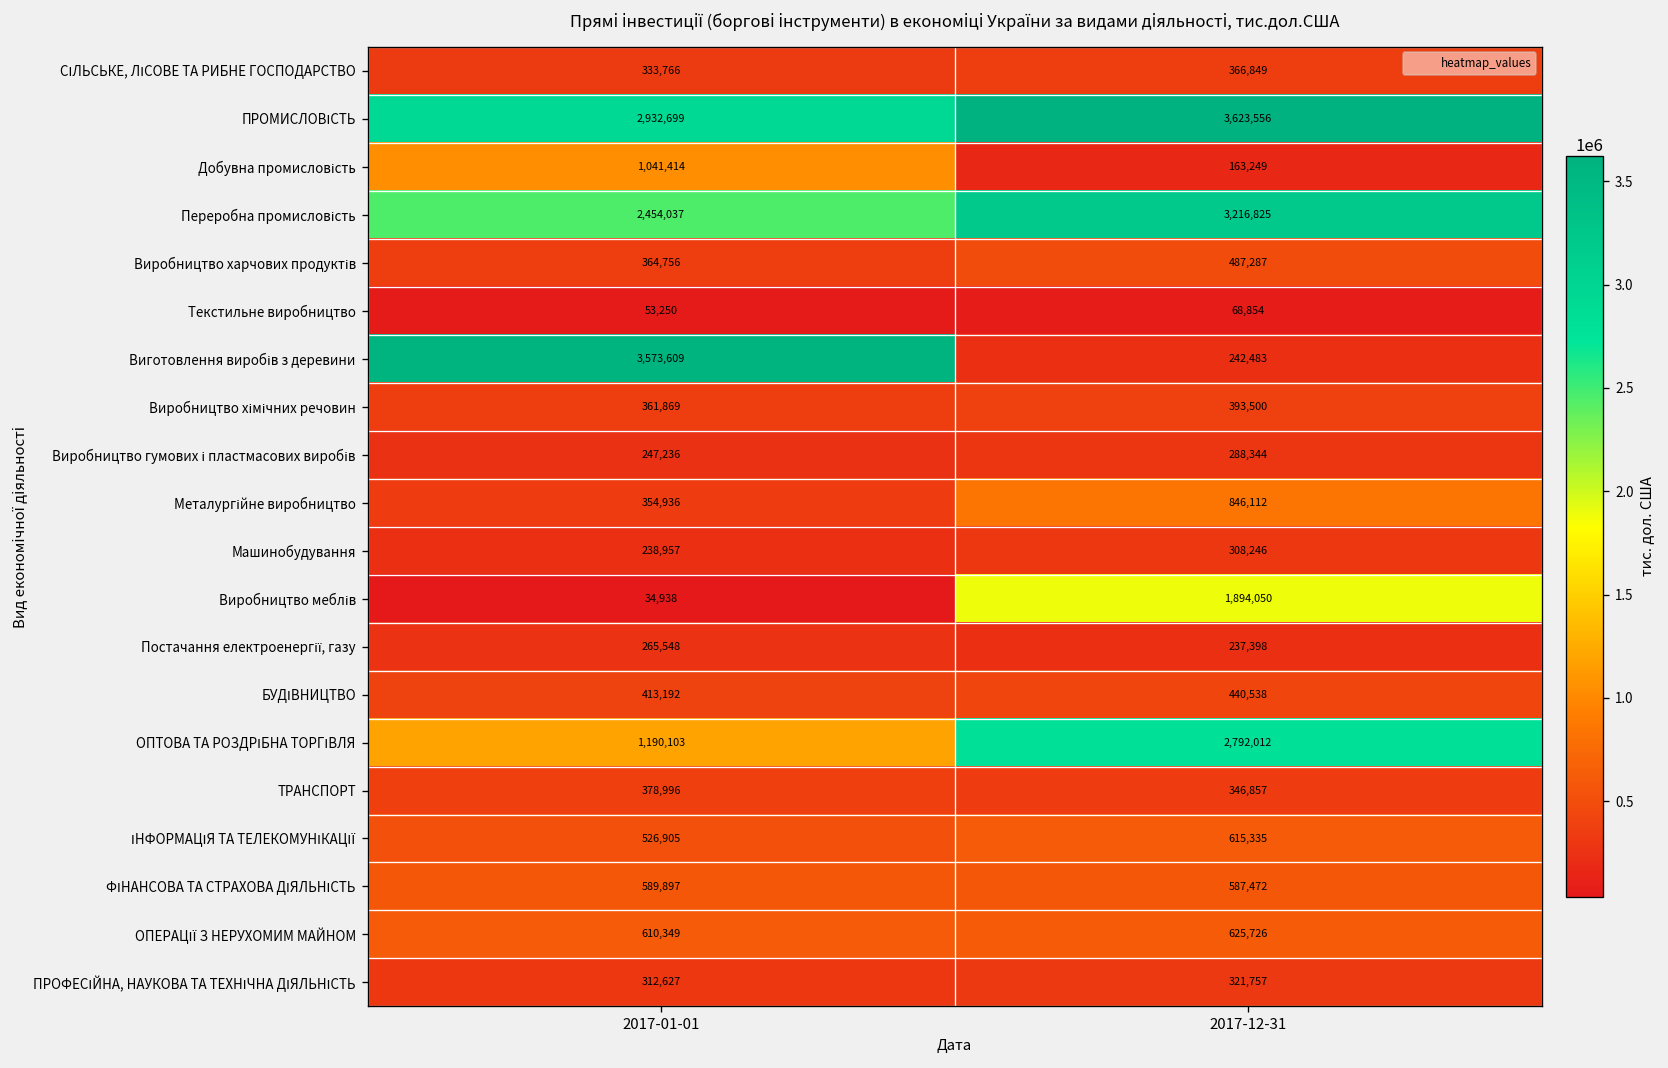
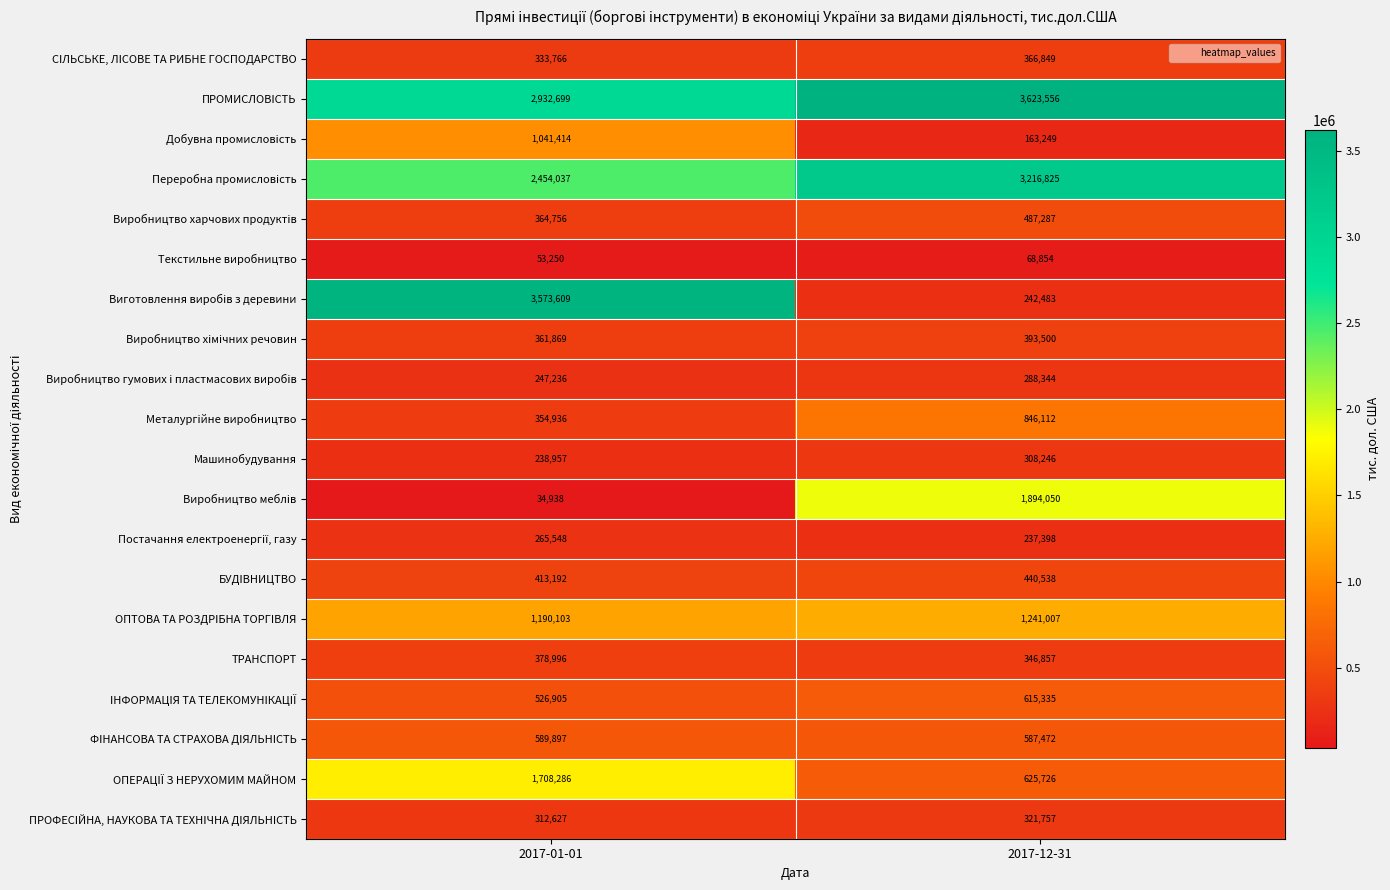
ОПТОВА ТА РОЗДРІБНА ТОРГІВЛЯ, 2017-12-31: 2,792,012 -> 1,241,007
ОПЕРАЦІЇ З НЕРУХОМИМ МАЙНОМ, 2017-01-01: 610,349 -> 1,708,286
